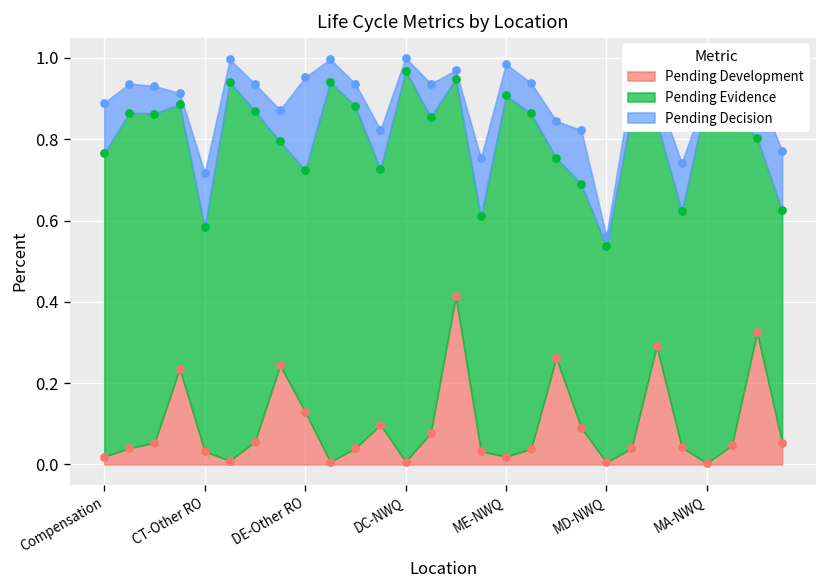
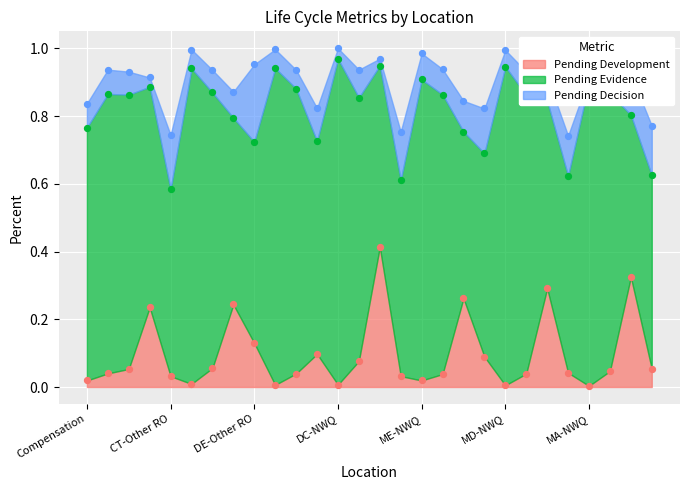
Pending Decision, Compensation: 0.12 -> 0.07
Pending Decision, CT-Other RO: 0.13 -> 0.16
Pending Evidence, MD-NWQ: 0.53 -> 0.94
Pending Decision, MD-NWQ: 0.02 -> 0.05
